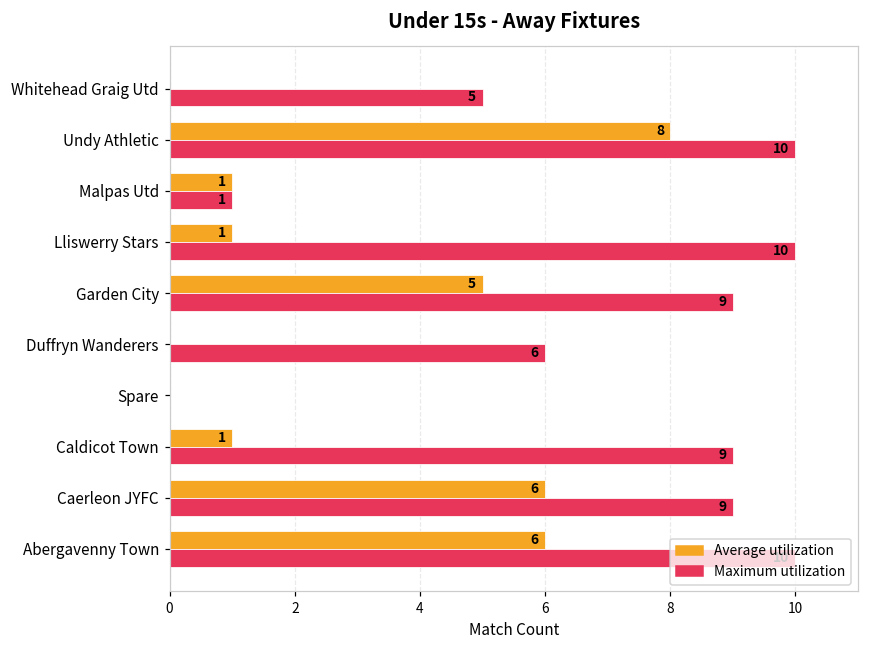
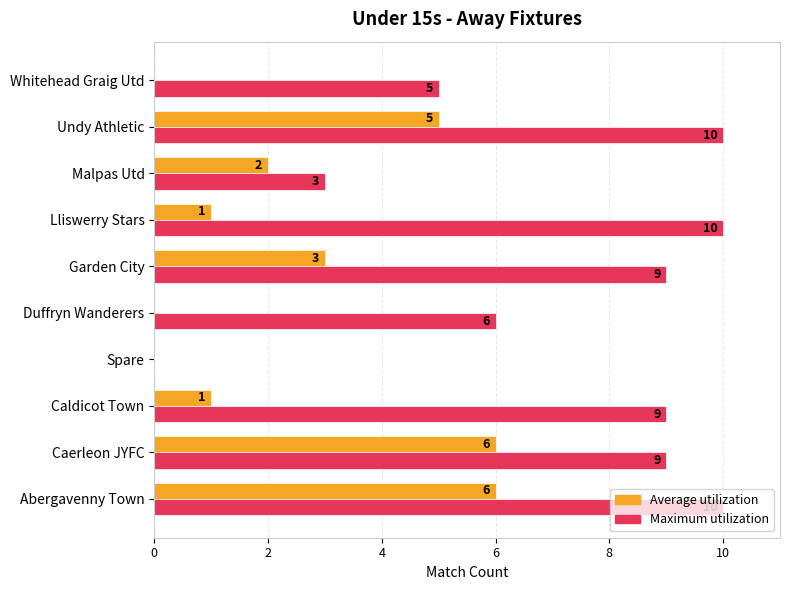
Average utilization, Undy Athletic: 8 -> 5
Average utilization, Malpas Utd: 1 -> 2
Maximum utilization, Malpas Utd: 1 -> 3
Average utilization, Garden City: 5 -> 3
